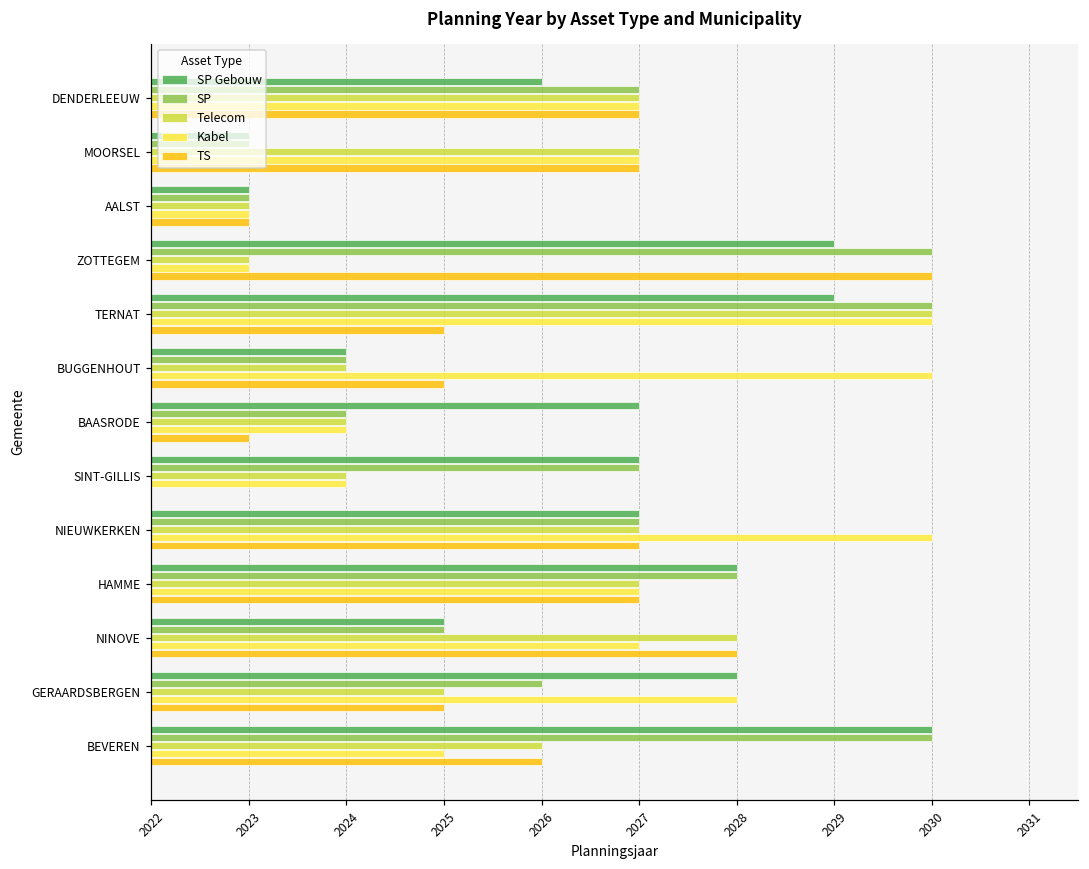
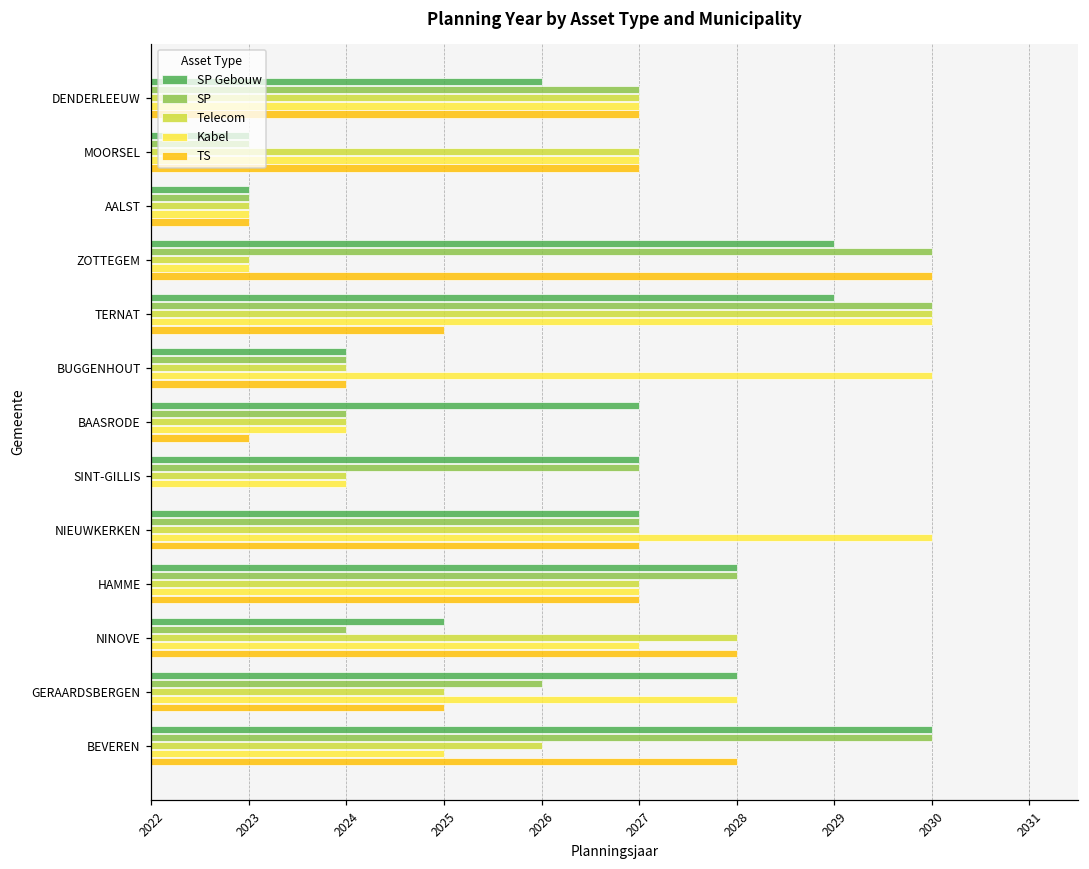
TS, BUGGENHOUT: 2025 -> 2024
SP, NINOVE: 2025 -> 2024
TS, BEVEREN: 2026 -> 2028
